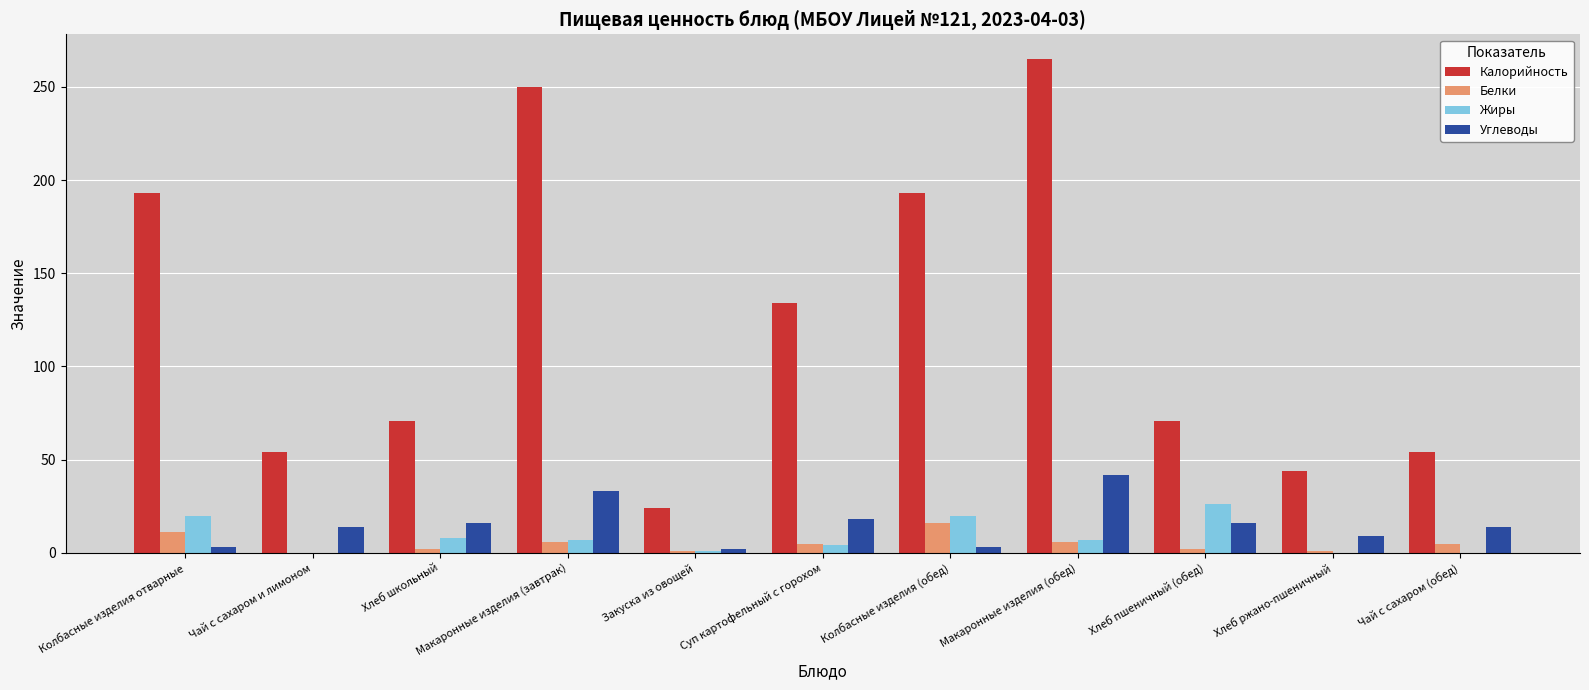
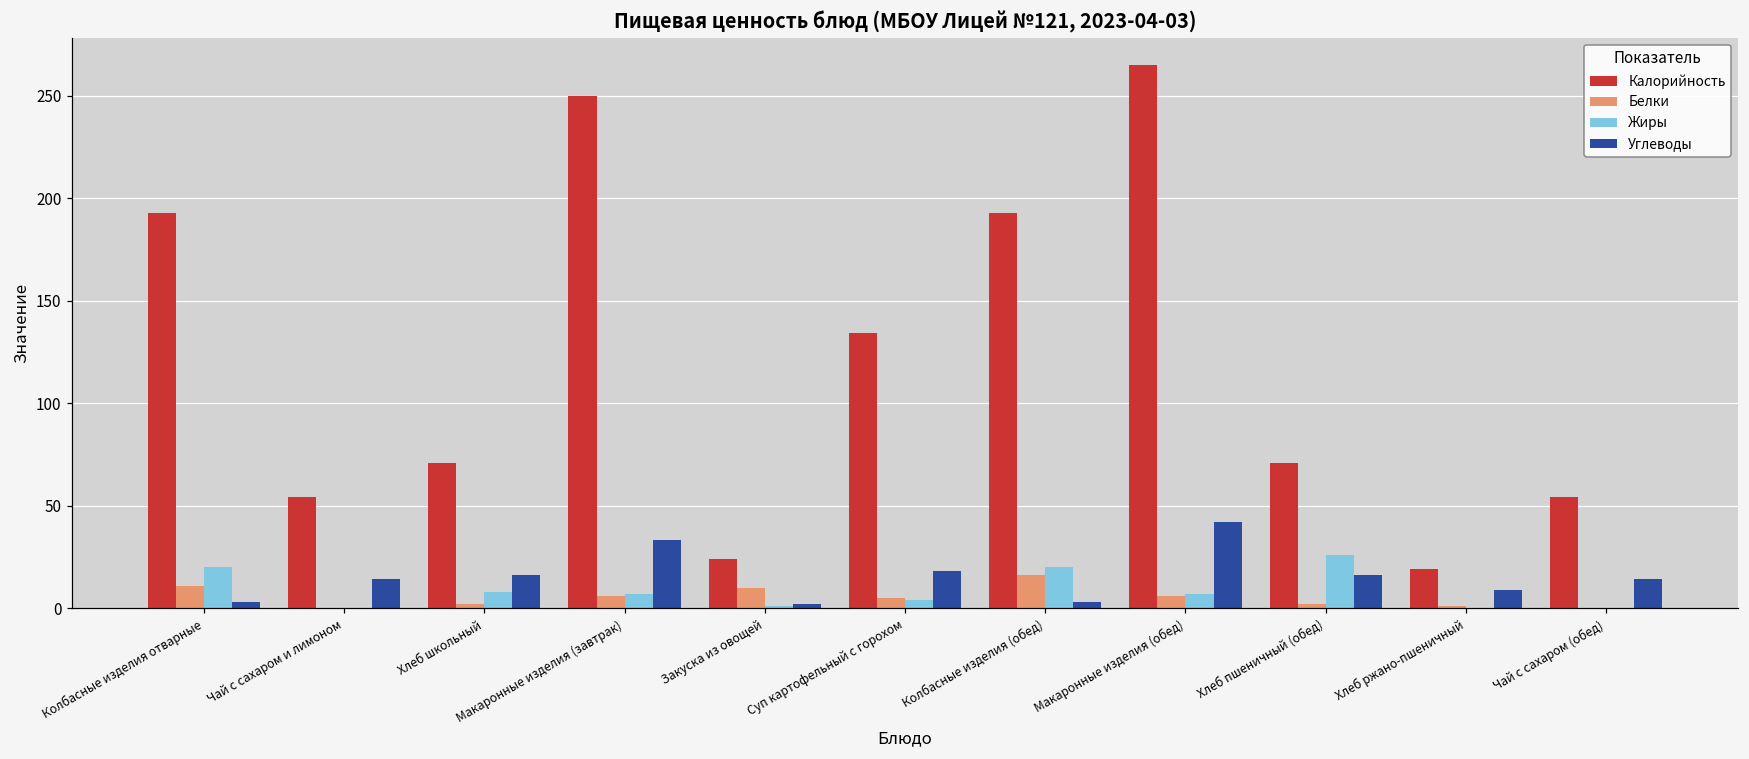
Белки, Закуска из овощей: 1 -> 10
Калорийность, Хлеб ржано-пшеничный: 44 -> 19
Белки, Чай с сахаром (обед): 5 -> 0
